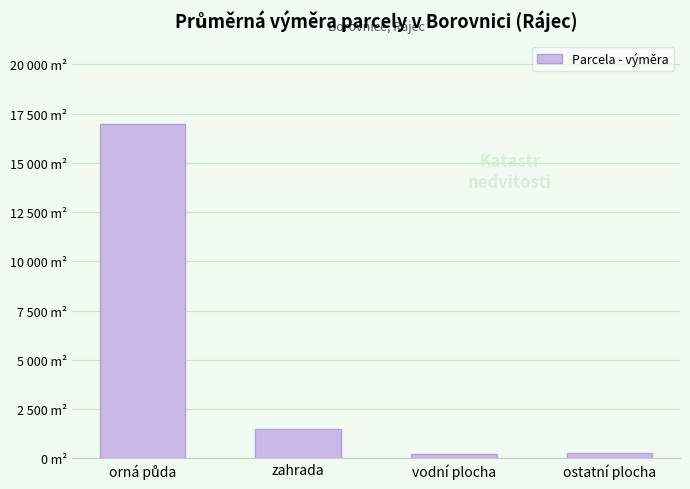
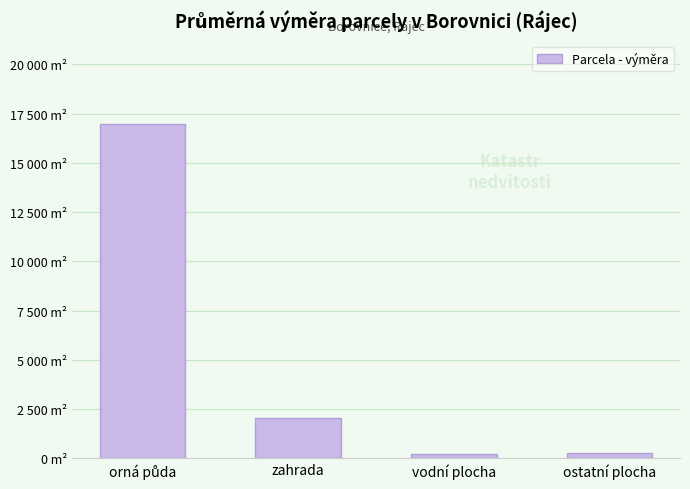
zahrada: 1500 m² -> 2100 m²
